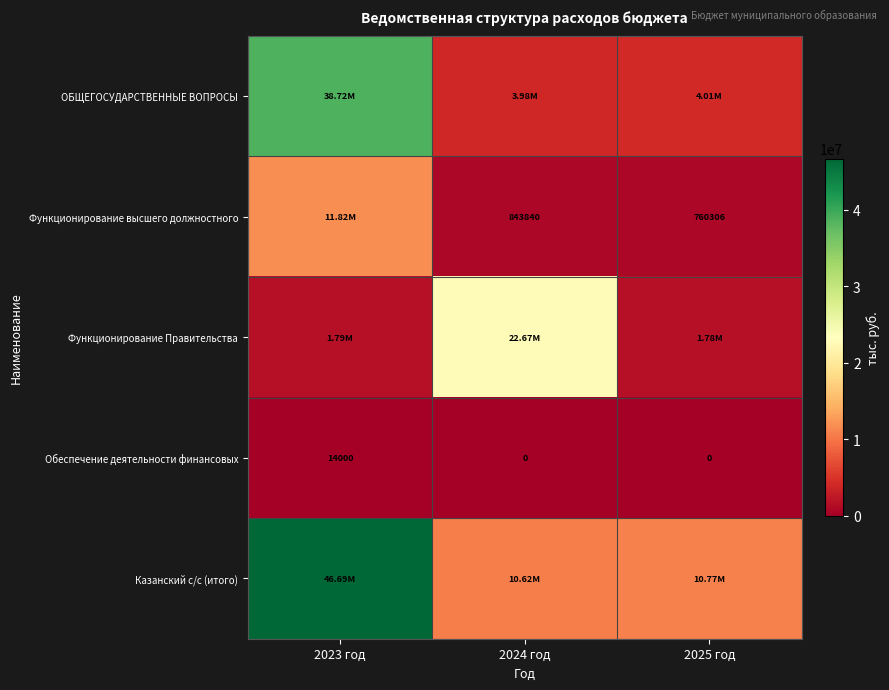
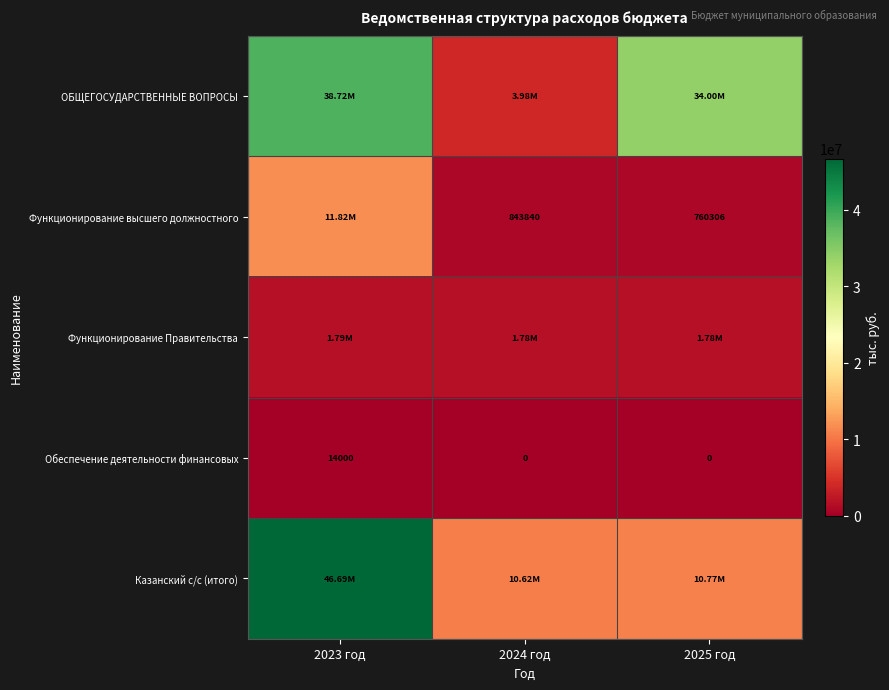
ОБЩЕГОСУДАРСТВЕННЫЕ ВОПРОСЫ, 2025 год: 4.01M -> 34.00M
Функционирование Правительства, 2024 год: 22.67M -> 1.78M
